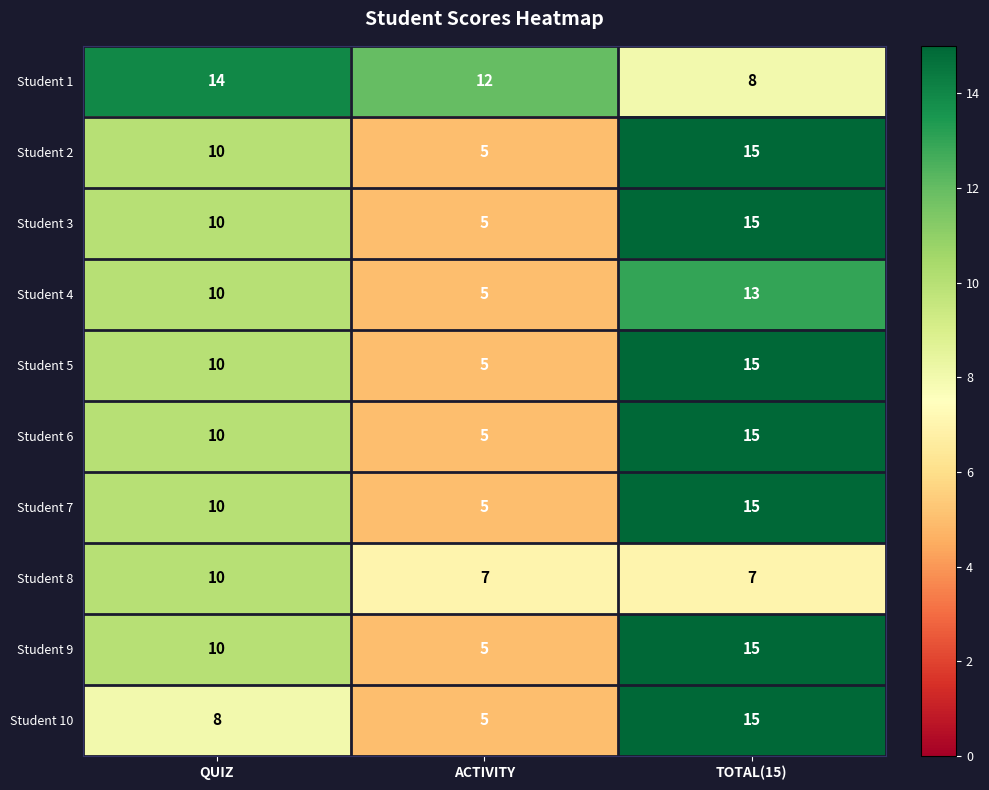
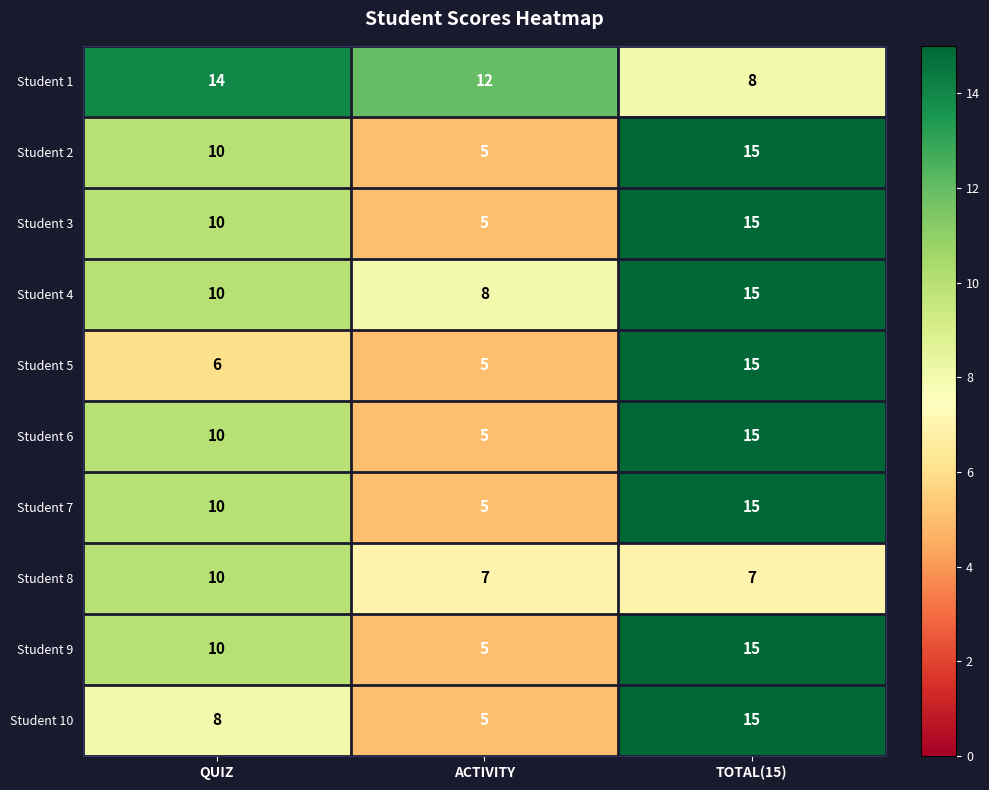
Student 4, ACTIVITY: 5 -> 8
Student 4, TOTAL(15): 13 -> 15
Student 5, QUIZ: 10 -> 6
